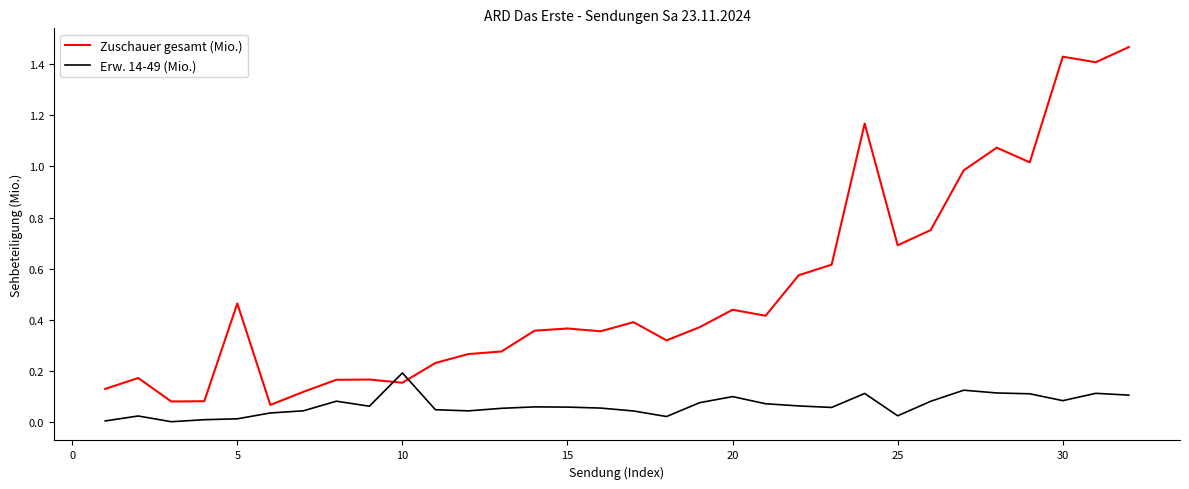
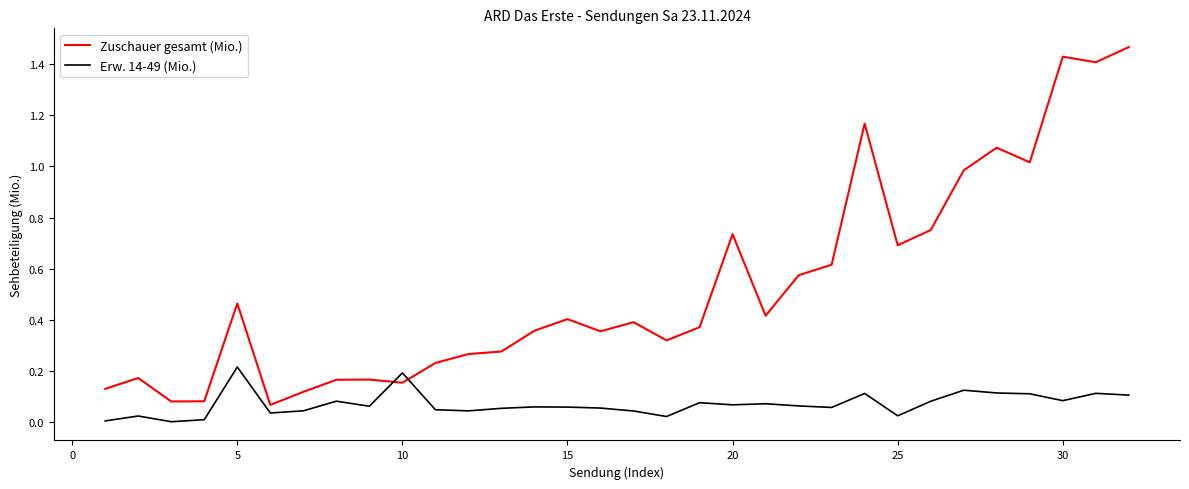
Erw. 14-49 (Mio.), 5: 0.01 -> 0.21
Zuschauer gesamt (Mio.), 15: 0.37 -> 0.40
Zuschauer gesamt (Mio.), 20: 0.44 -> 0.73
Erw. 14-49 (Mio.), 20: 0.10 -> 0.07
